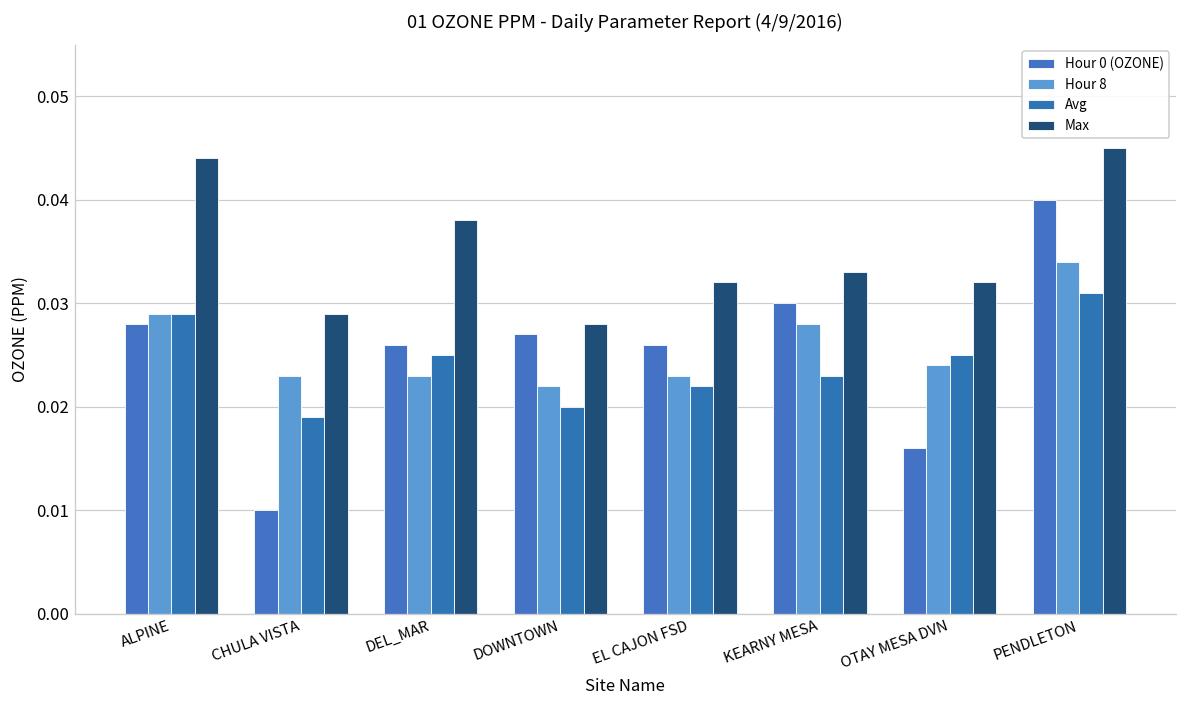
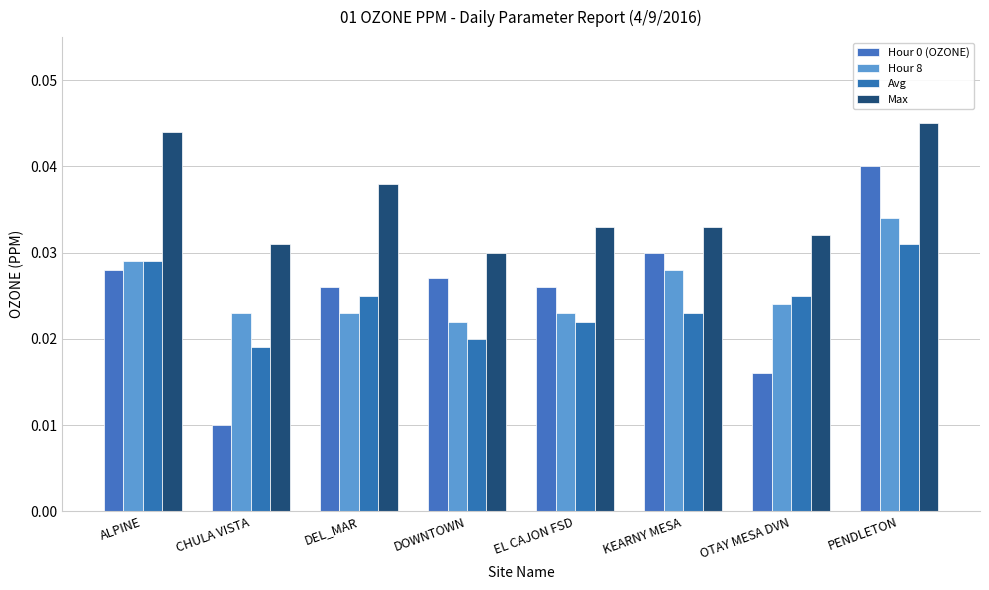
Max, CHULA VISTA: 0.029 -> 0.031
Max, DOWNTOWN: 0.028 -> 0.030
Max, EL CAJON FSD: 0.032 -> 0.033
